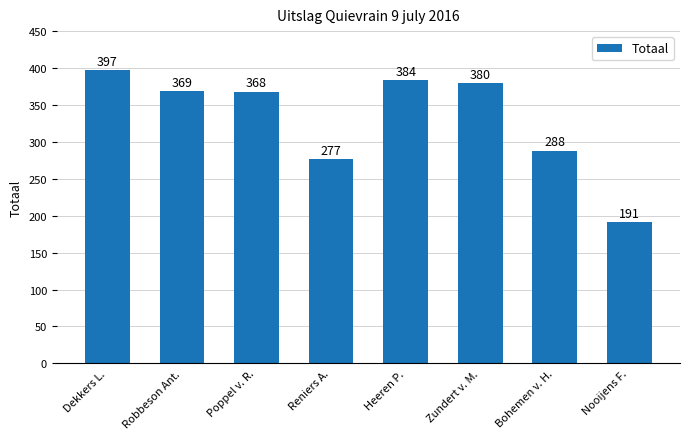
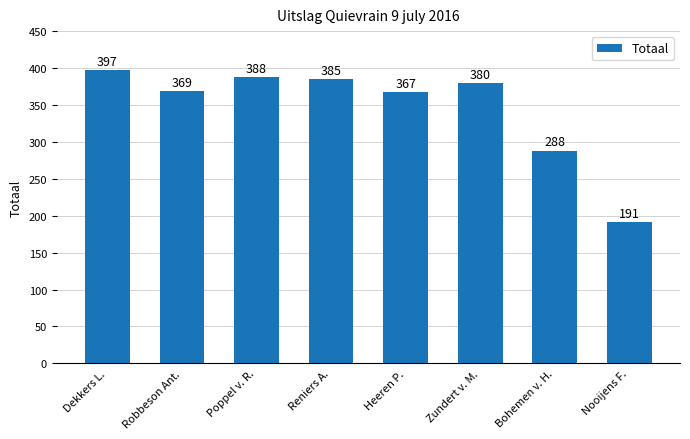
Poppel v. R.: 368 -> 388
Reniers A.: 277 -> 385
Heeren P.: 384 -> 367
